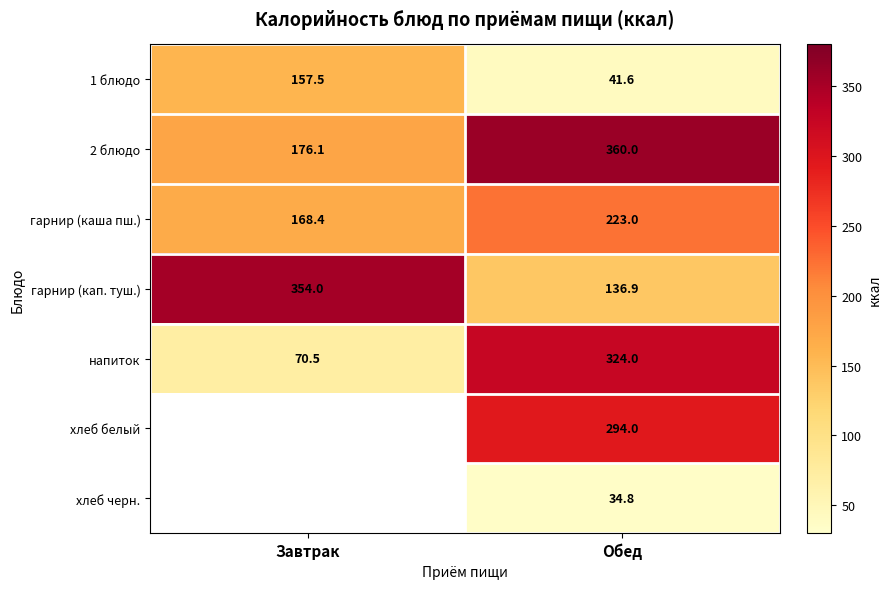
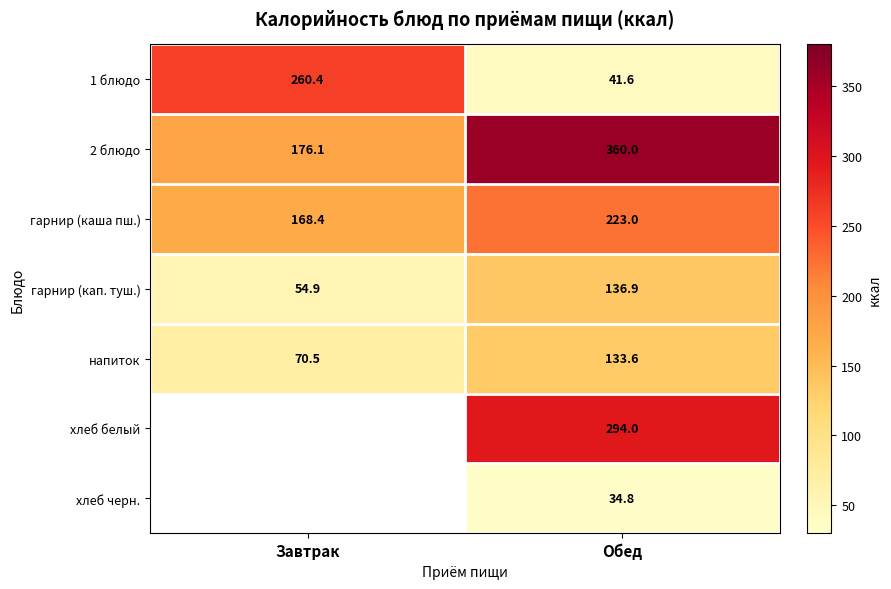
1 блюдо, Завтрак: 157.5 -> 260.4
гарнир (кап. туш.), Завтрак: 354.0 -> 54.9
напиток, Обед: 324.0 -> 133.6
